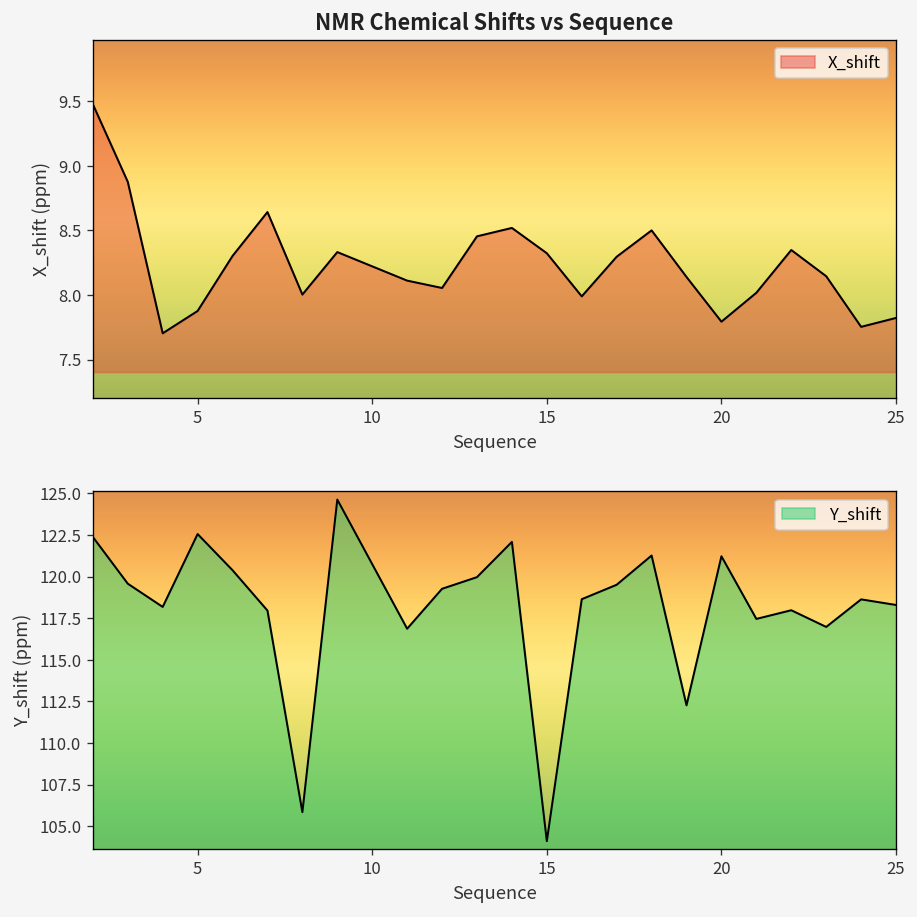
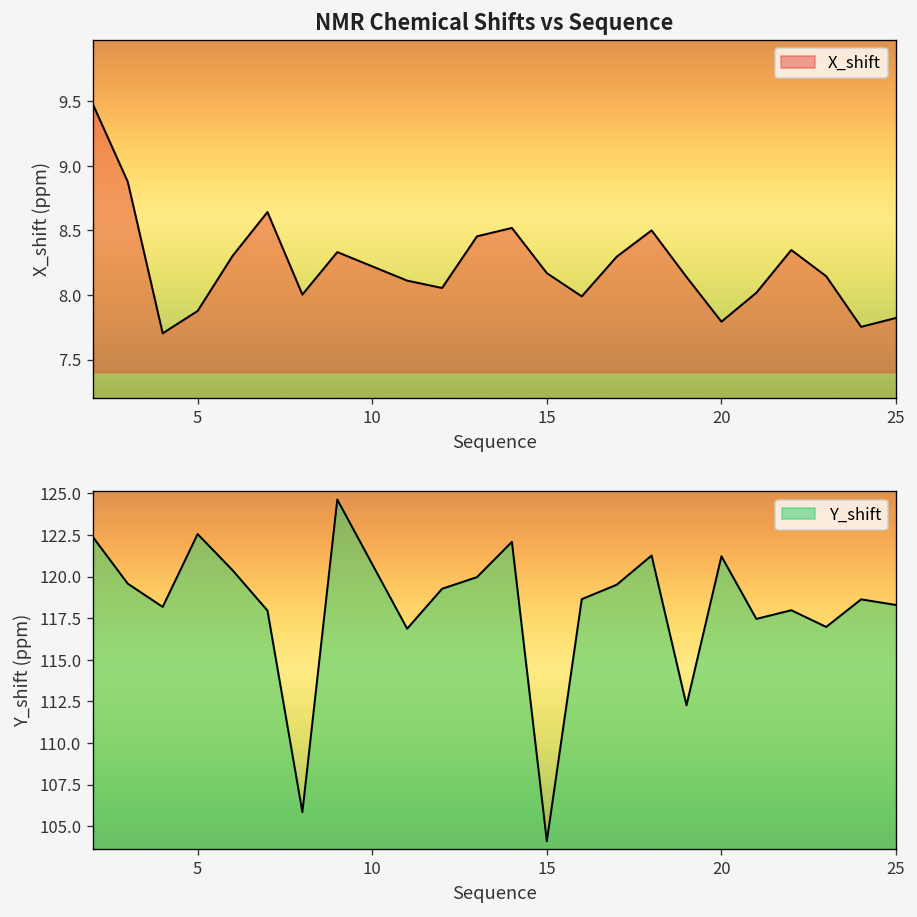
NMR Chemical Shifts vs Sequence, 15: 8.32 -> 8.17
